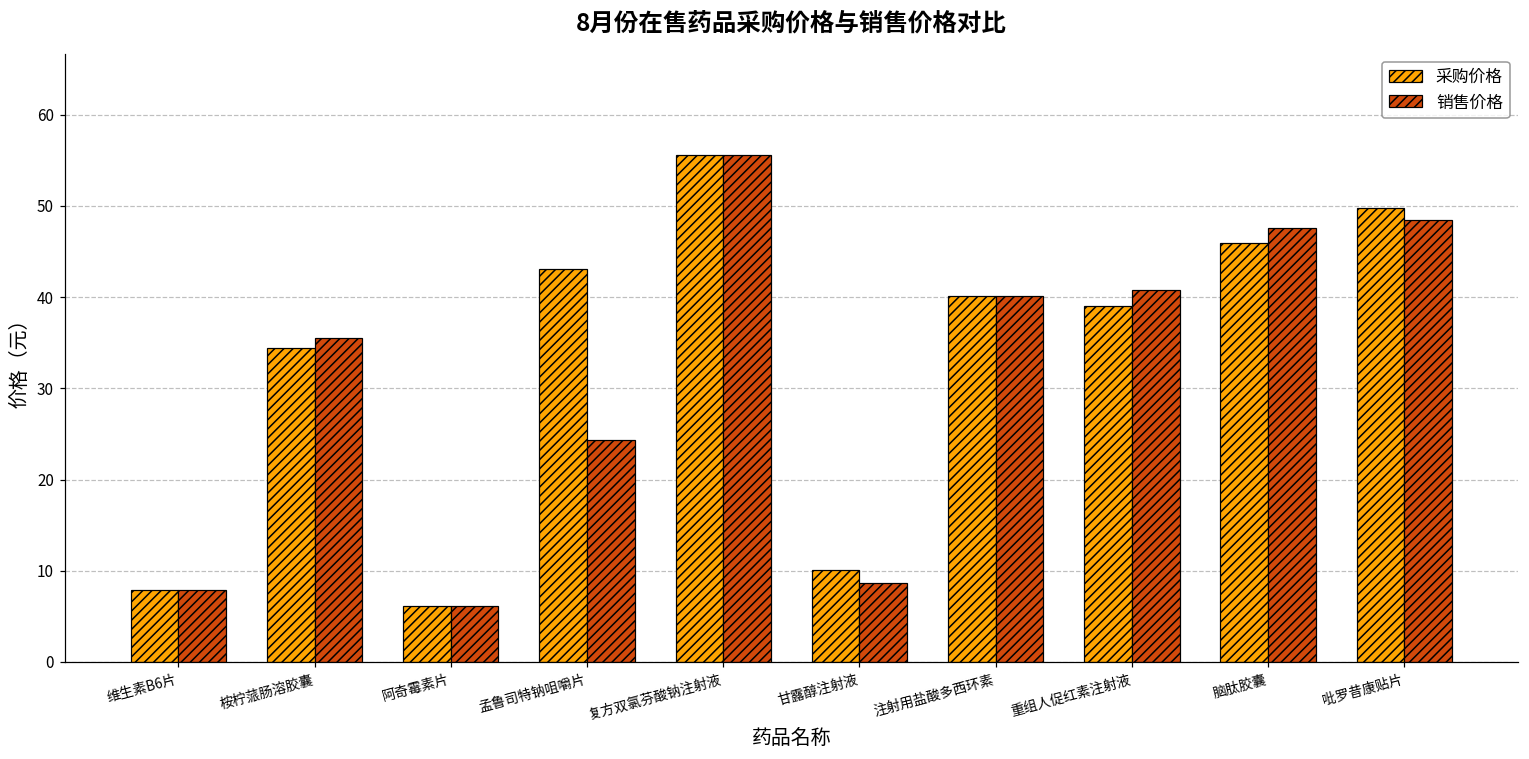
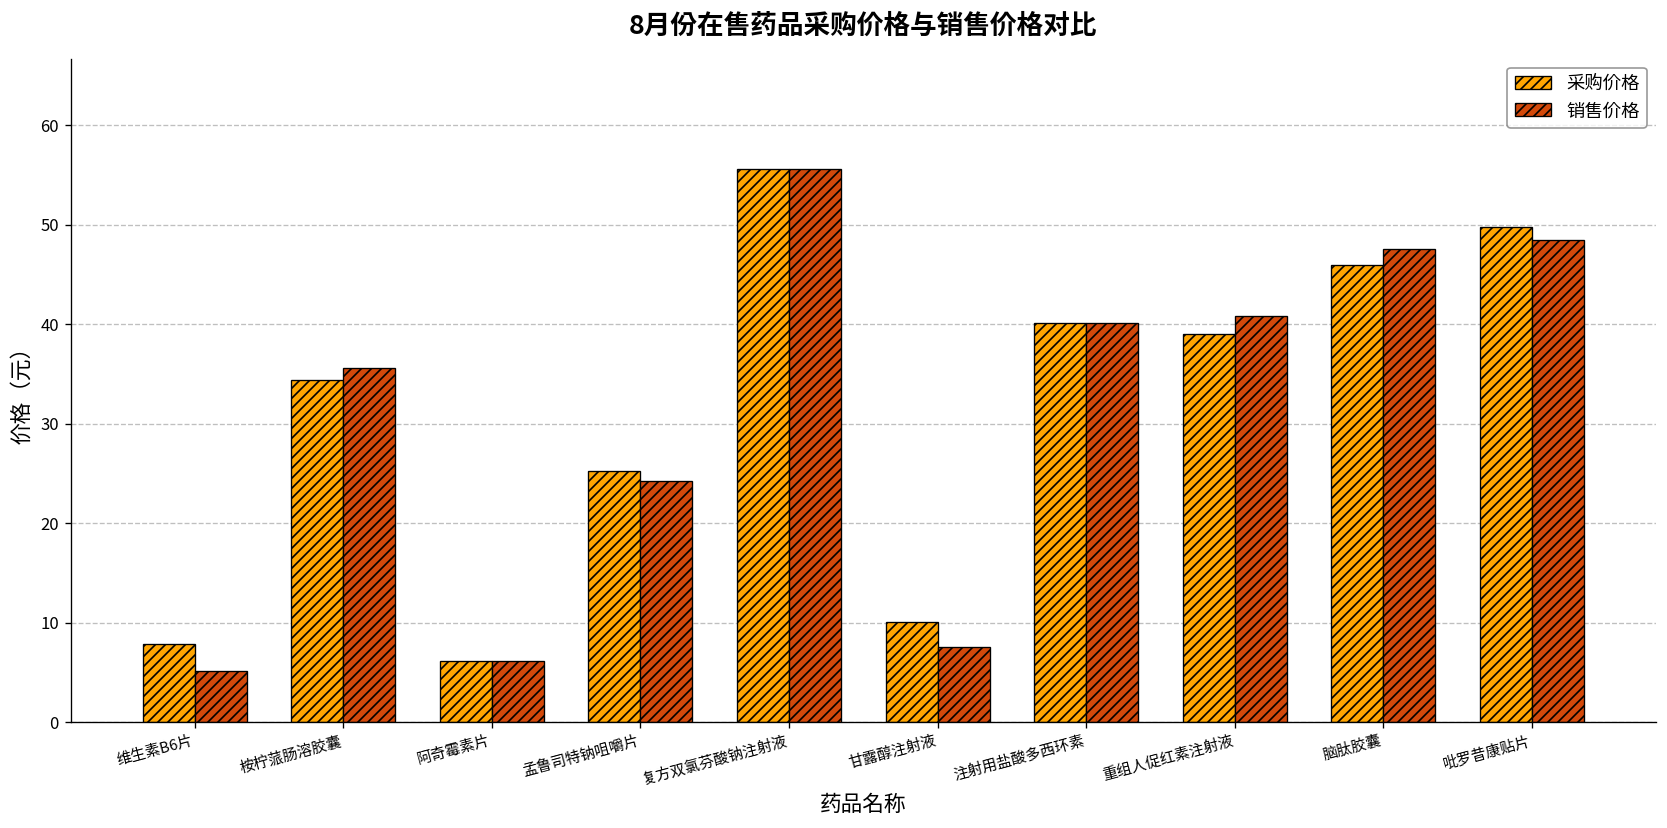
销售价格, 维生素B6片: 8 -> 5
采购价格, 孟鲁司特钠咀嚼片: 43 -> 25
销售价格, 甘露醇注射液: 9 -> 8
